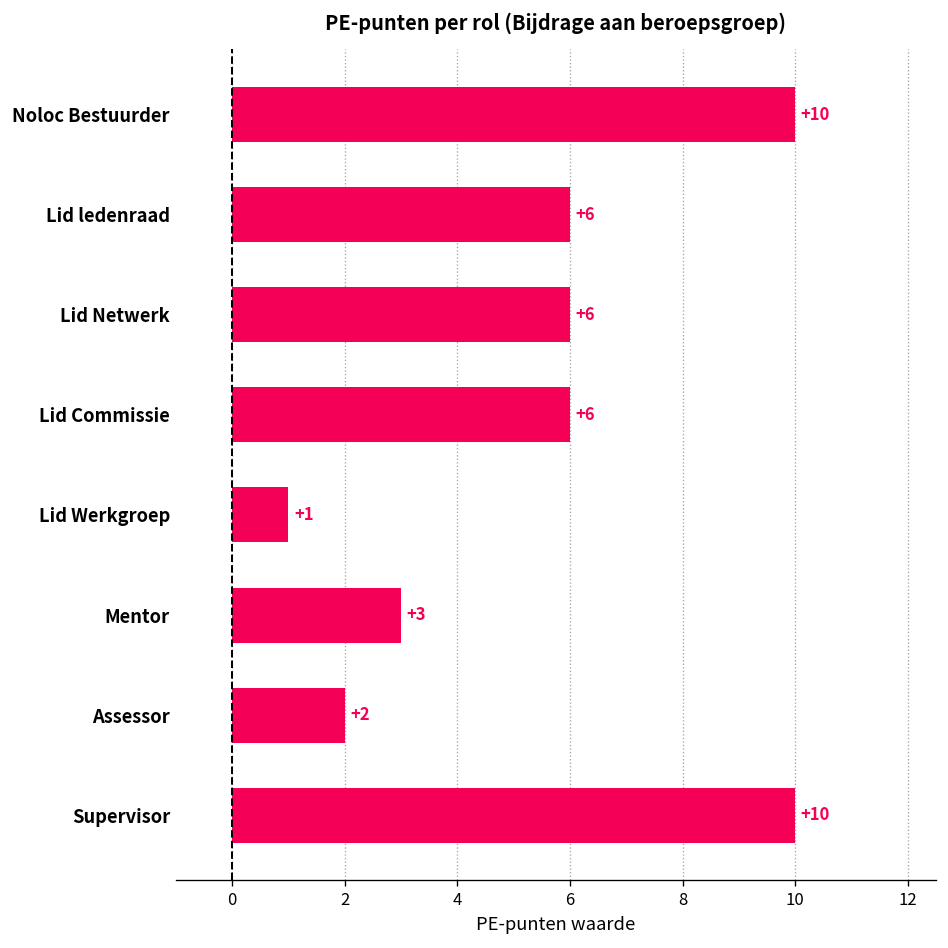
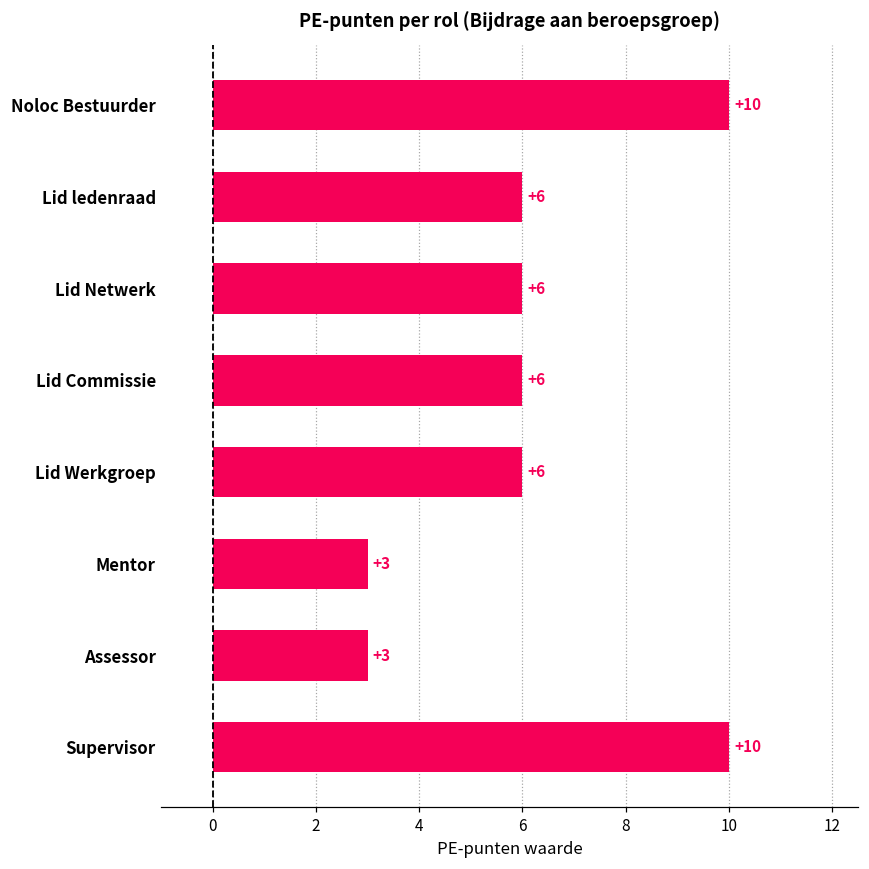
Lid Werkgroep: +1 -> +6
Assessor: +2 -> +3
